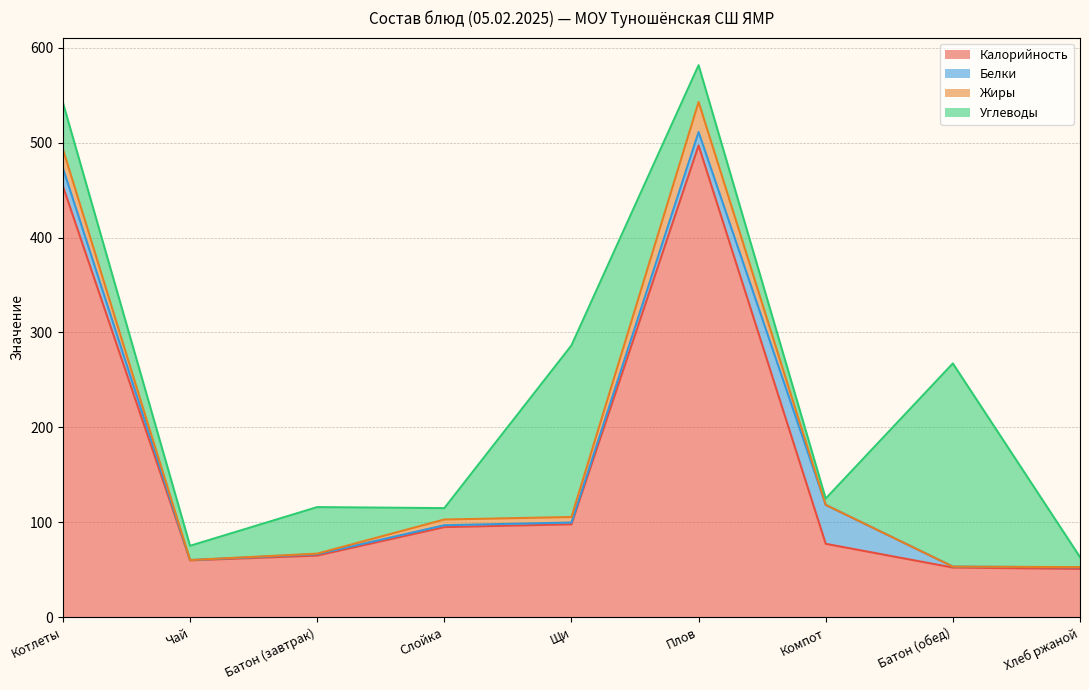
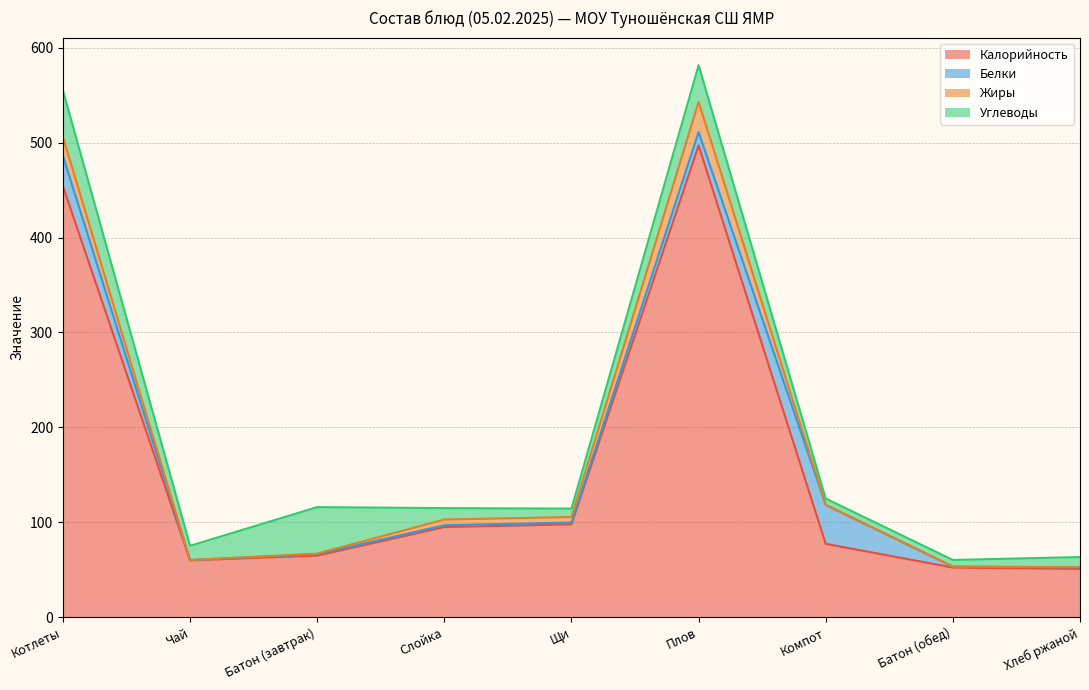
Белки, Котлеты: 20 -> 30
Углеводы, Щи: 180 -> 10
Углеводы, Батон (обед): 210 -> 10
